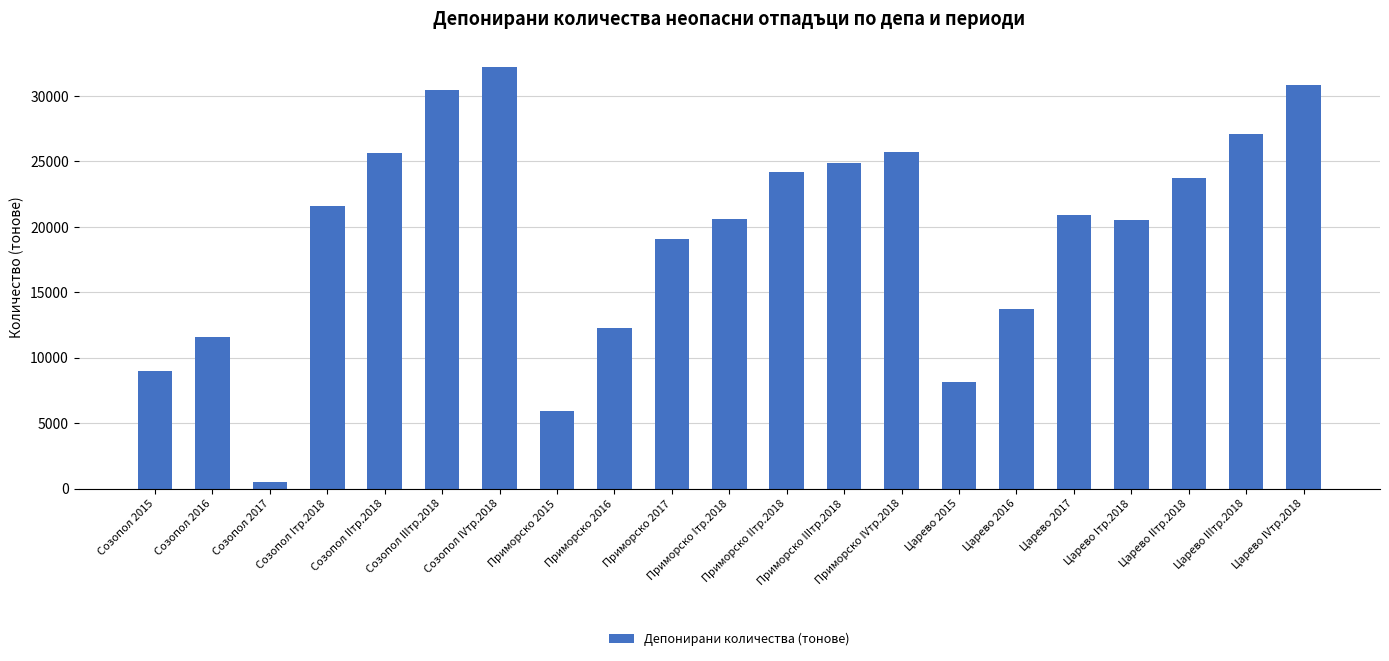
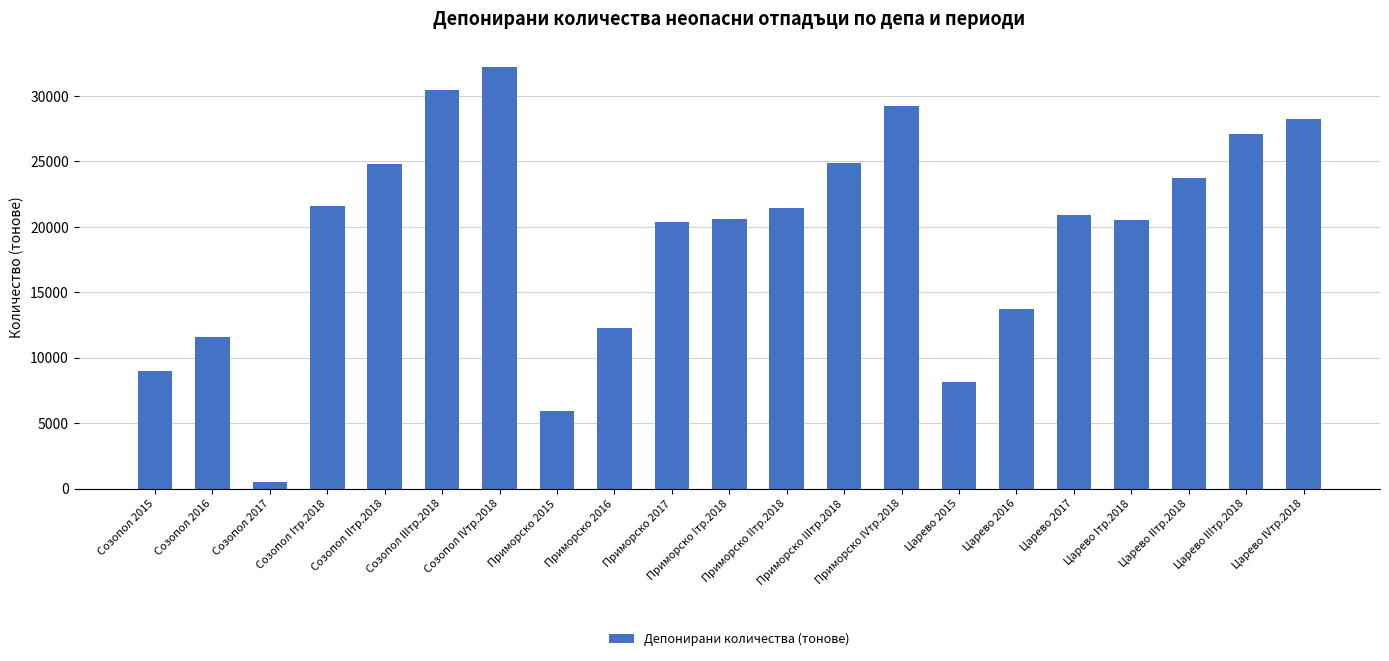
Созопол IIтр.2018: 25700 -> 24800
Приморско 2017: 19100 -> 20300
Приморско IIтр.2018: 24200 -> 21400
Приморско IVтр.2018: 25700 -> 29200
Царево IVтр.2018: 30800 -> 28200
